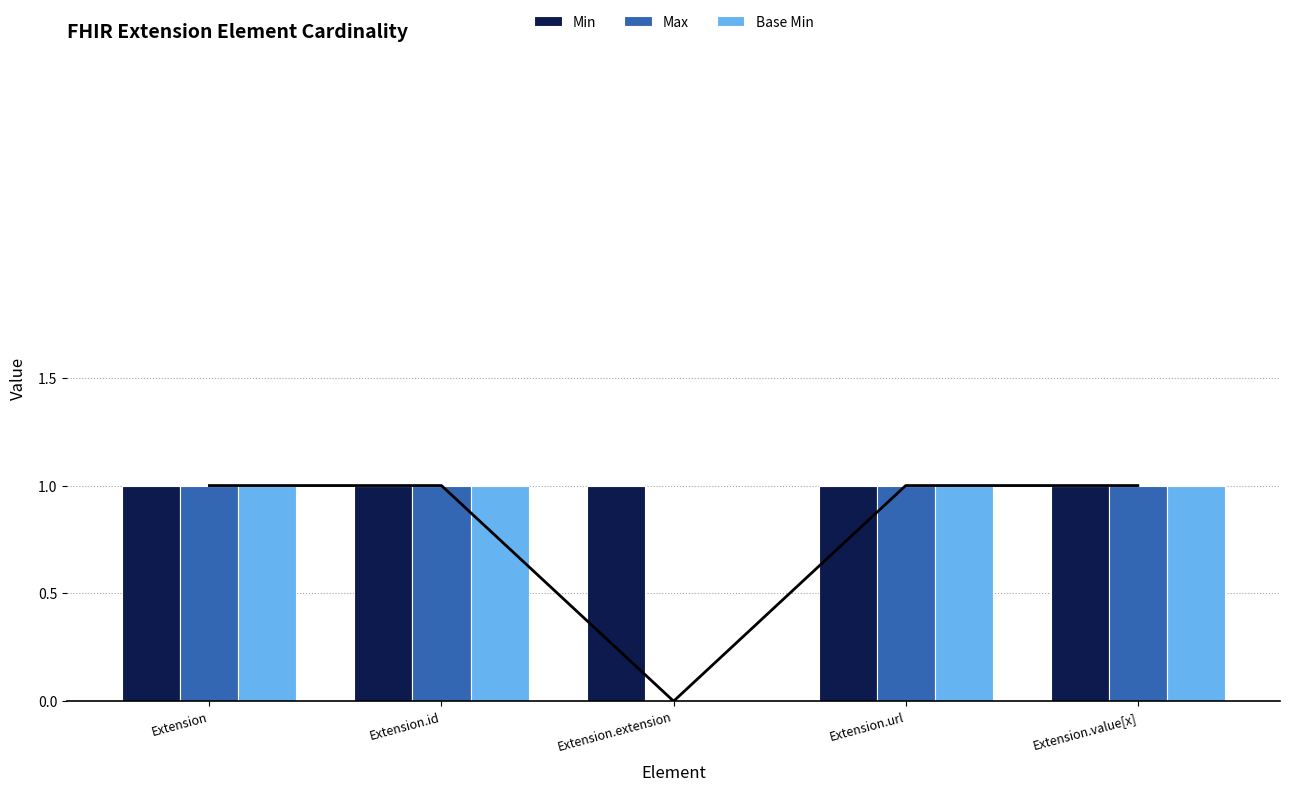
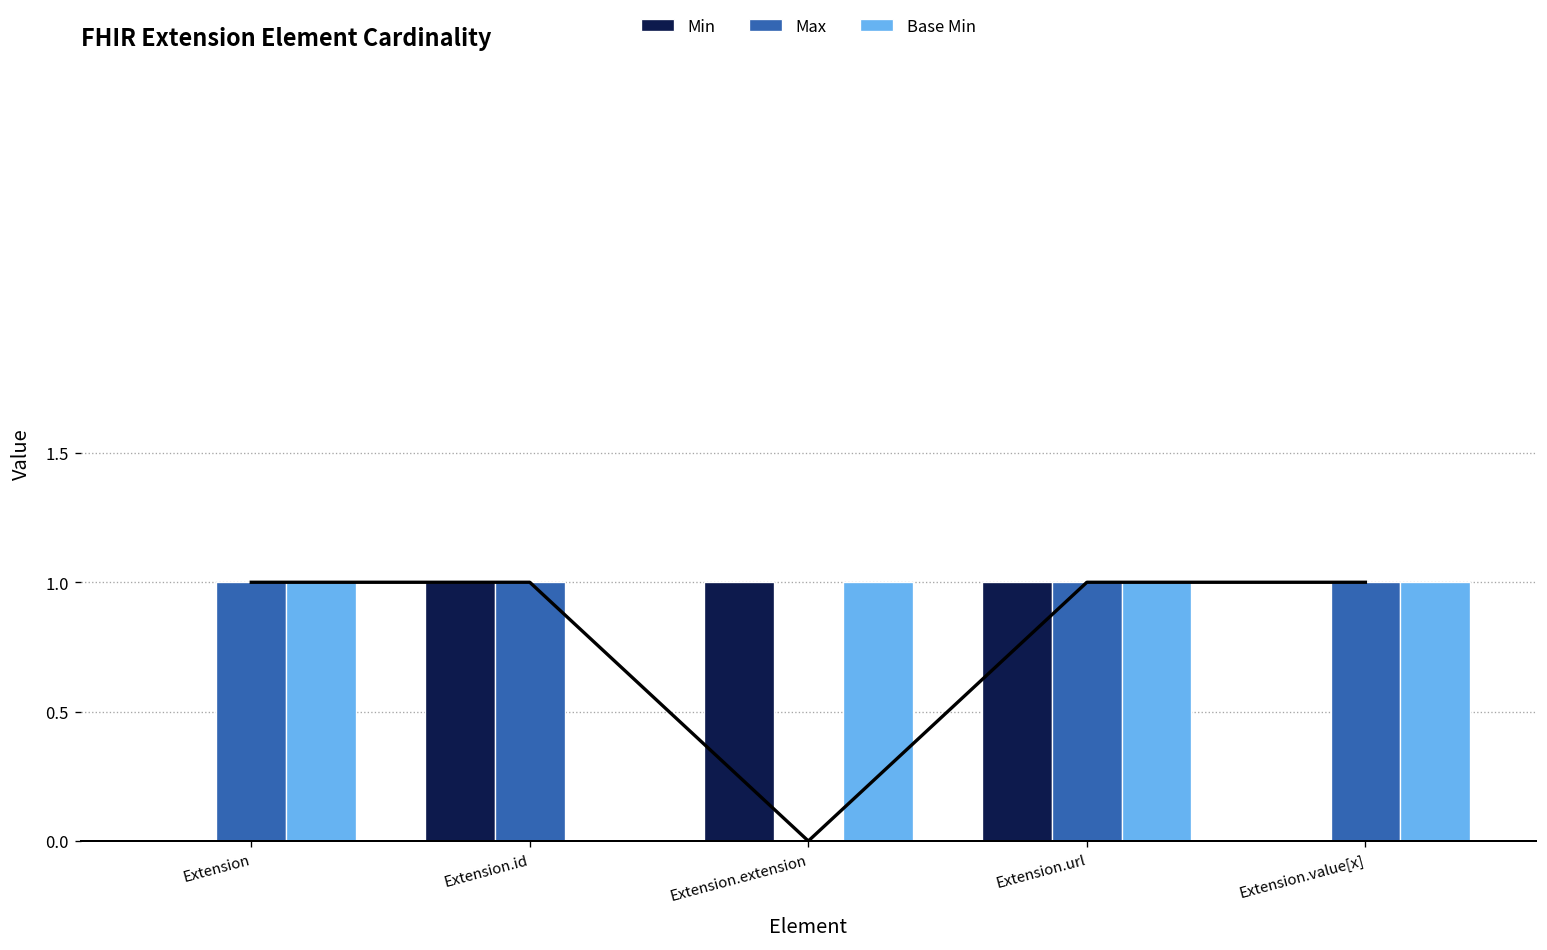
Min, Extension: 1 -> 0
Base Min, Extension.id: 1 -> 0
Base Min, Extension.extension: 0 -> 1
Min, Extension.value[x]: 1 -> 0
